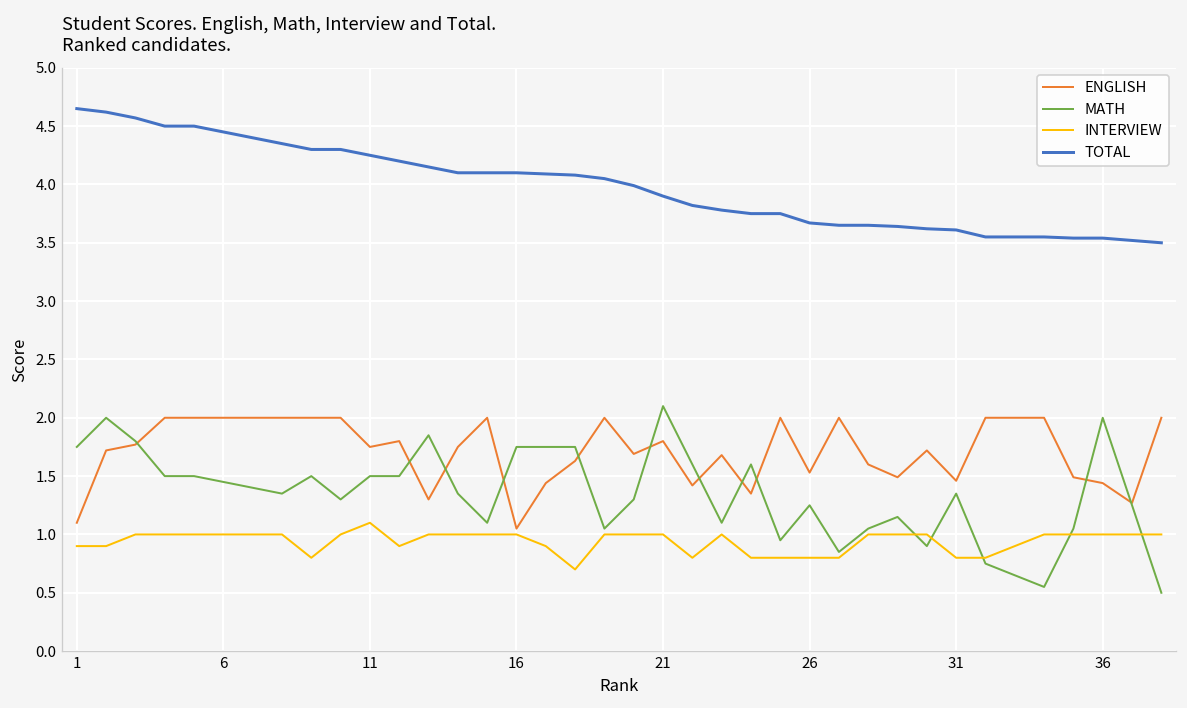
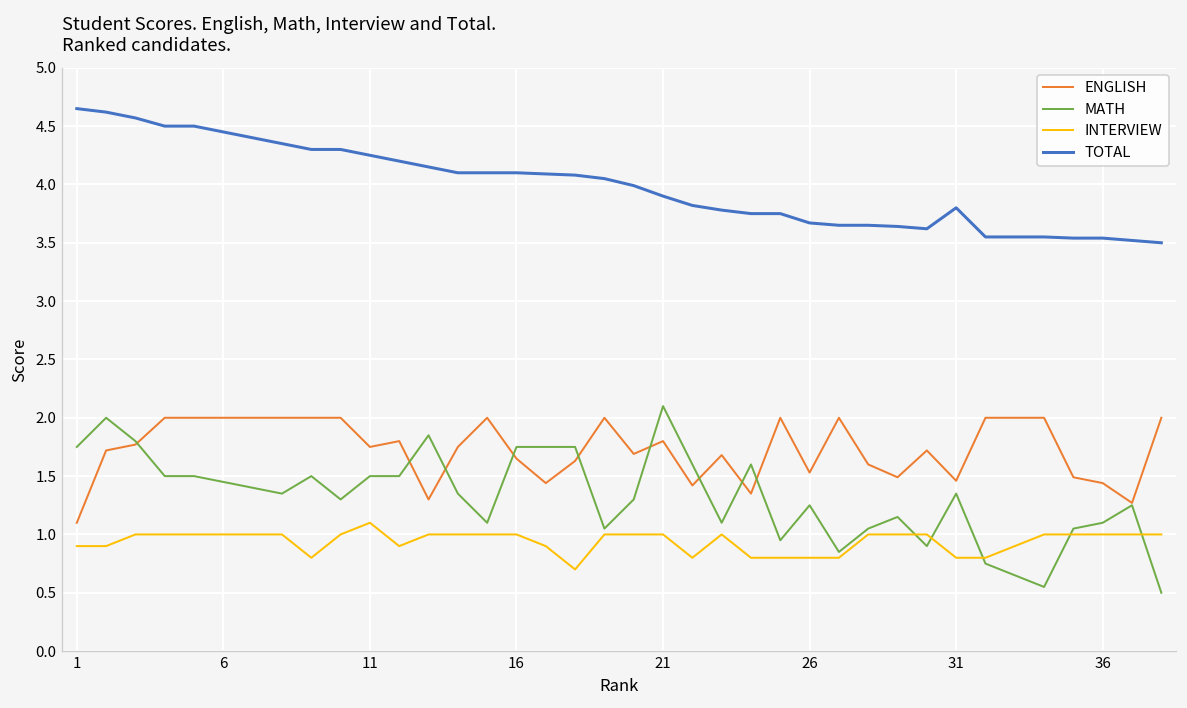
ENGLISH, 16: 1.1 -> 1.7
TOTAL, 31: 3.6 -> 3.8
MATH, 36: 2.0 -> 1.1
